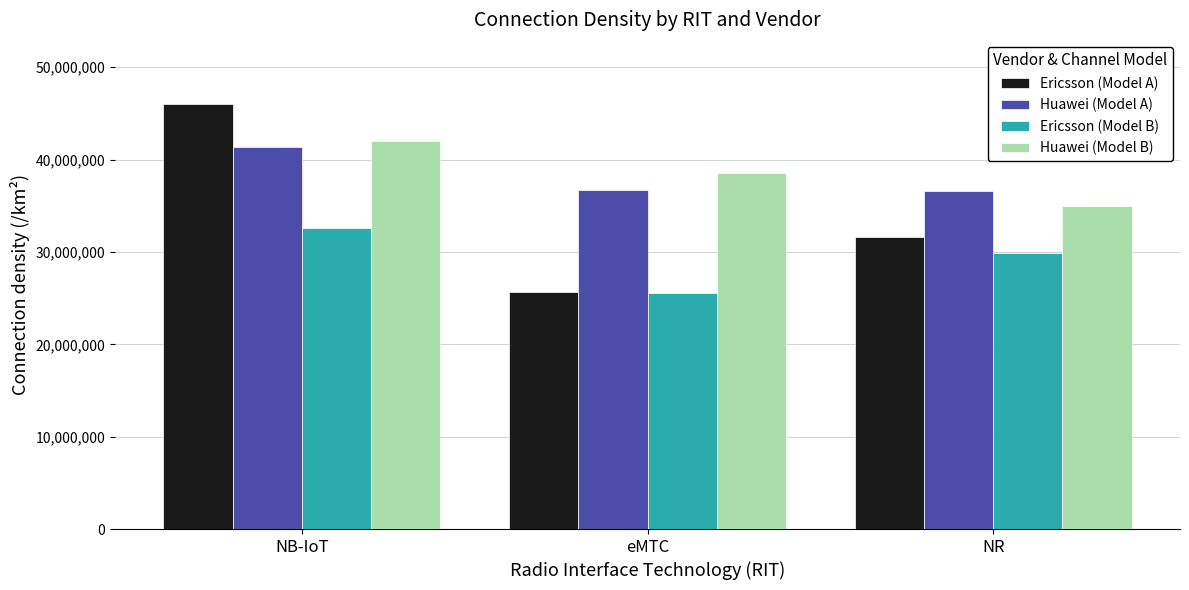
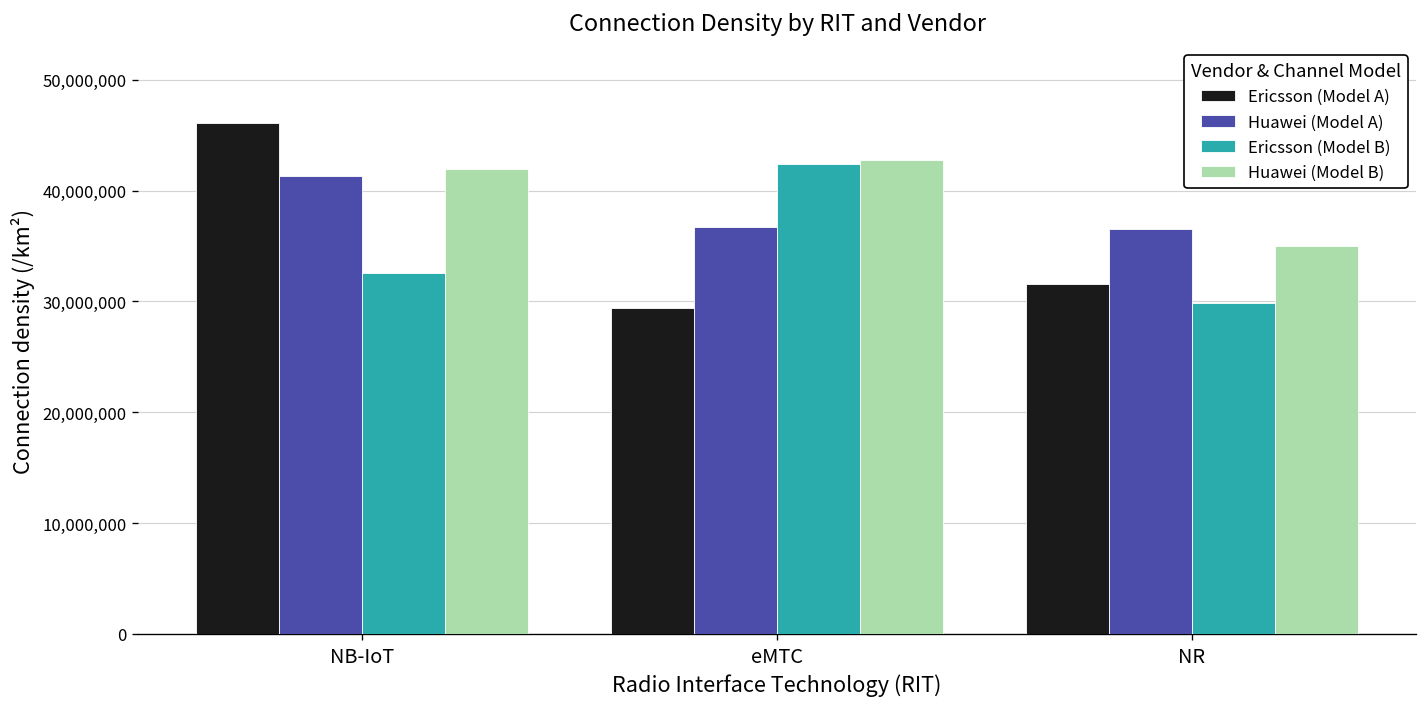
Ericsson (Model A), eMTC: 26,000,000 -> 29,000,000
Ericsson (Model B), eMTC: 26,000,000 -> 42,000,000
Huawei (Model B), eMTC: 39,000,000 -> 43,000,000
